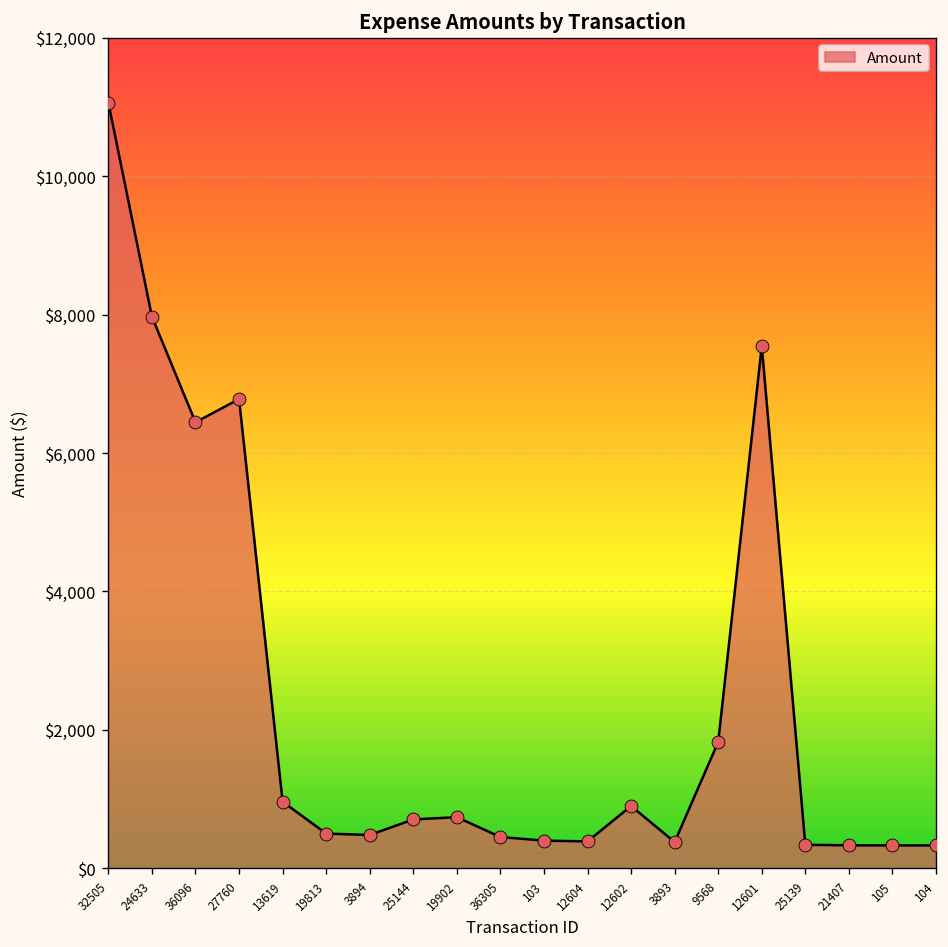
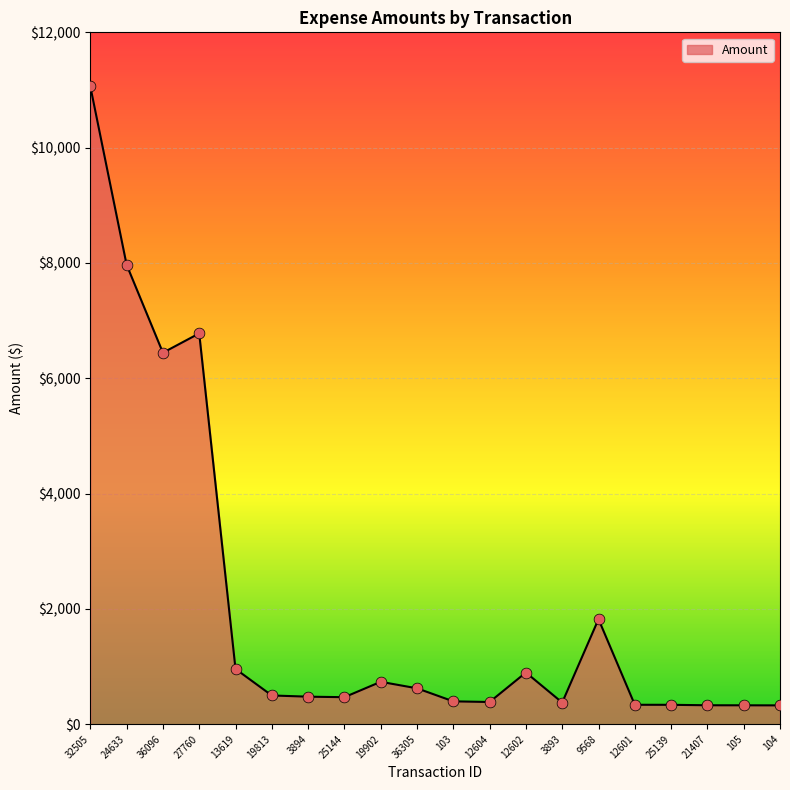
25144: $700 -> $500
36305: $500 -> $600
12601: $7,500 -> $300
